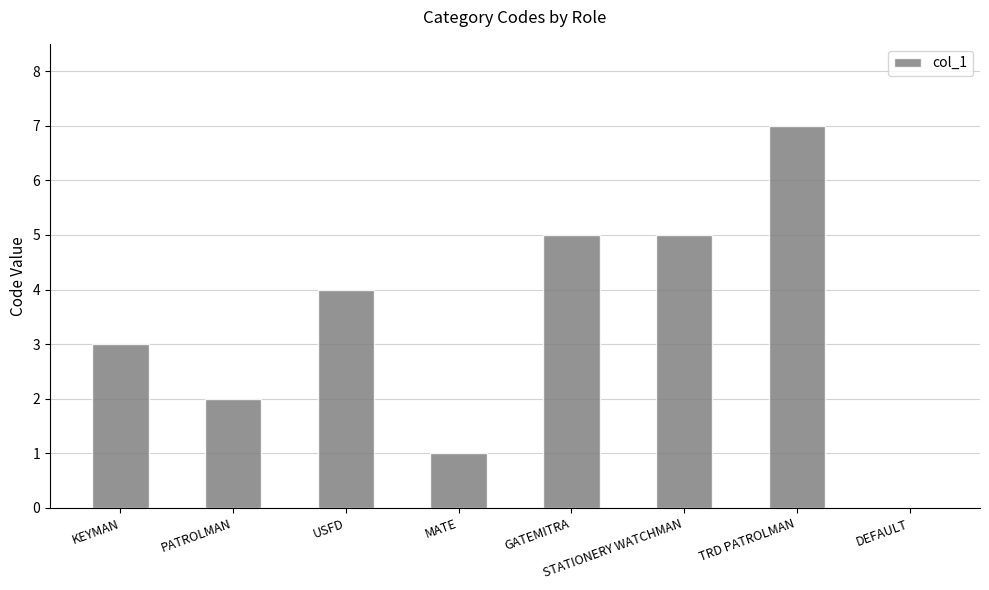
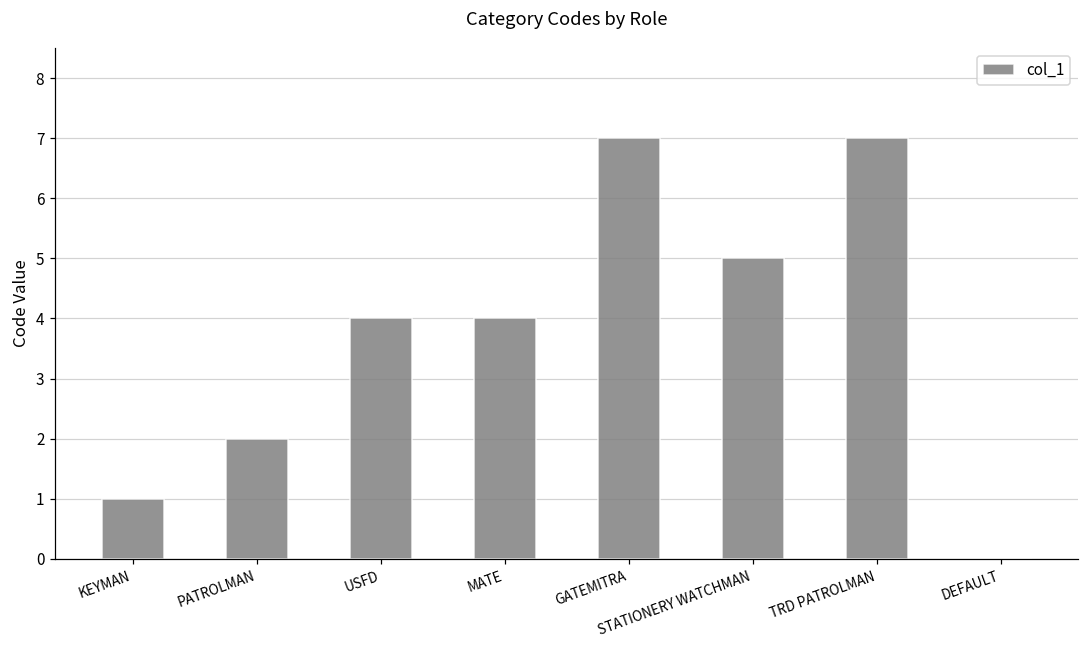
KEYMAN: 3 -> 1
MATE: 1 -> 4
GATEMITRA: 5 -> 7
